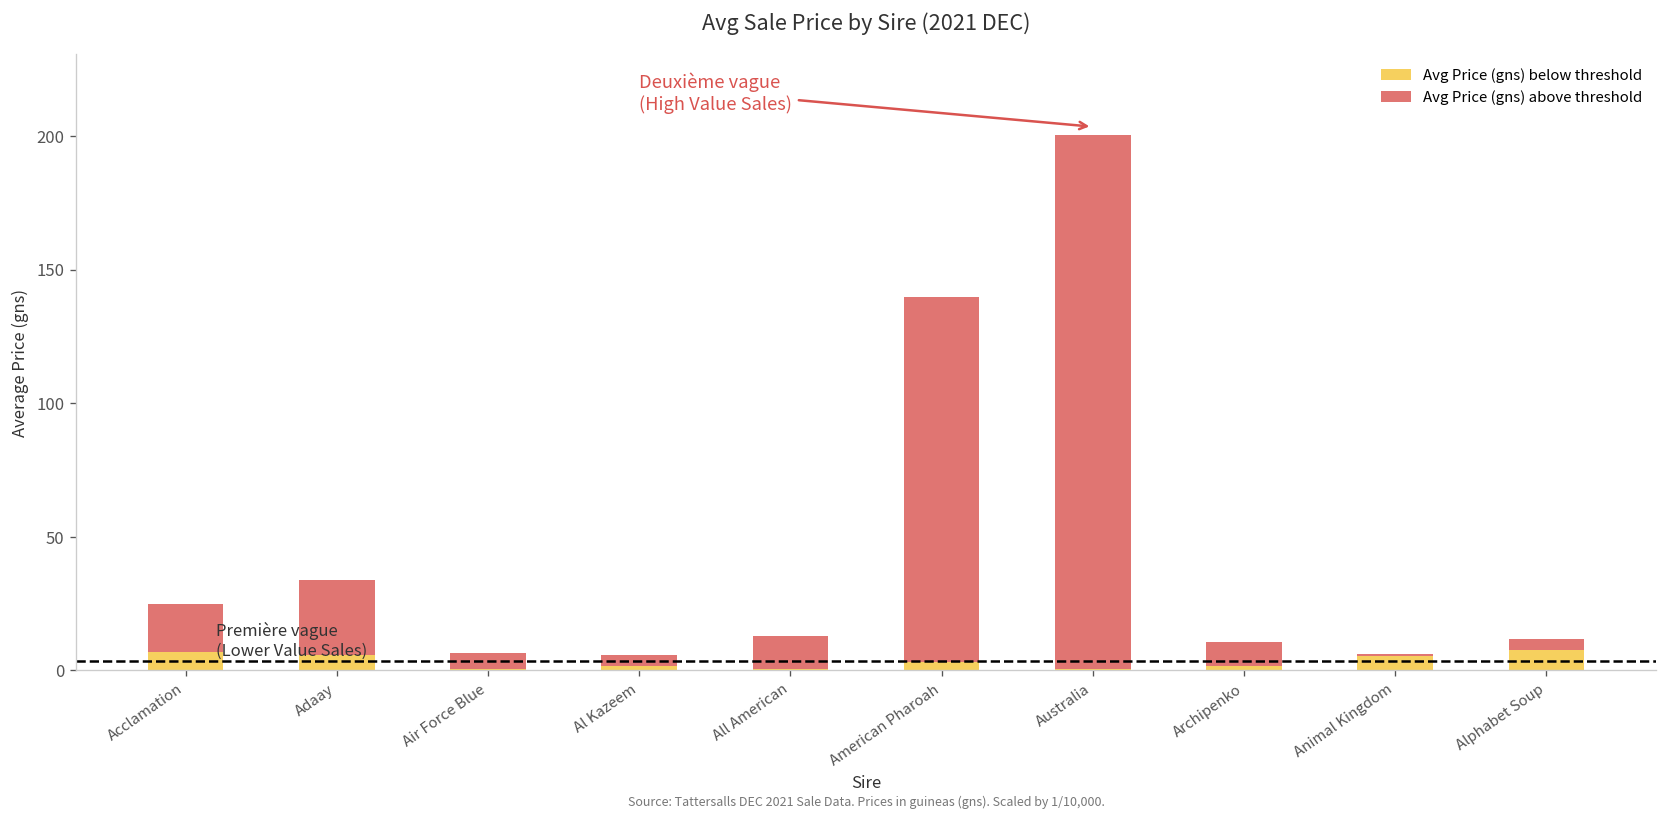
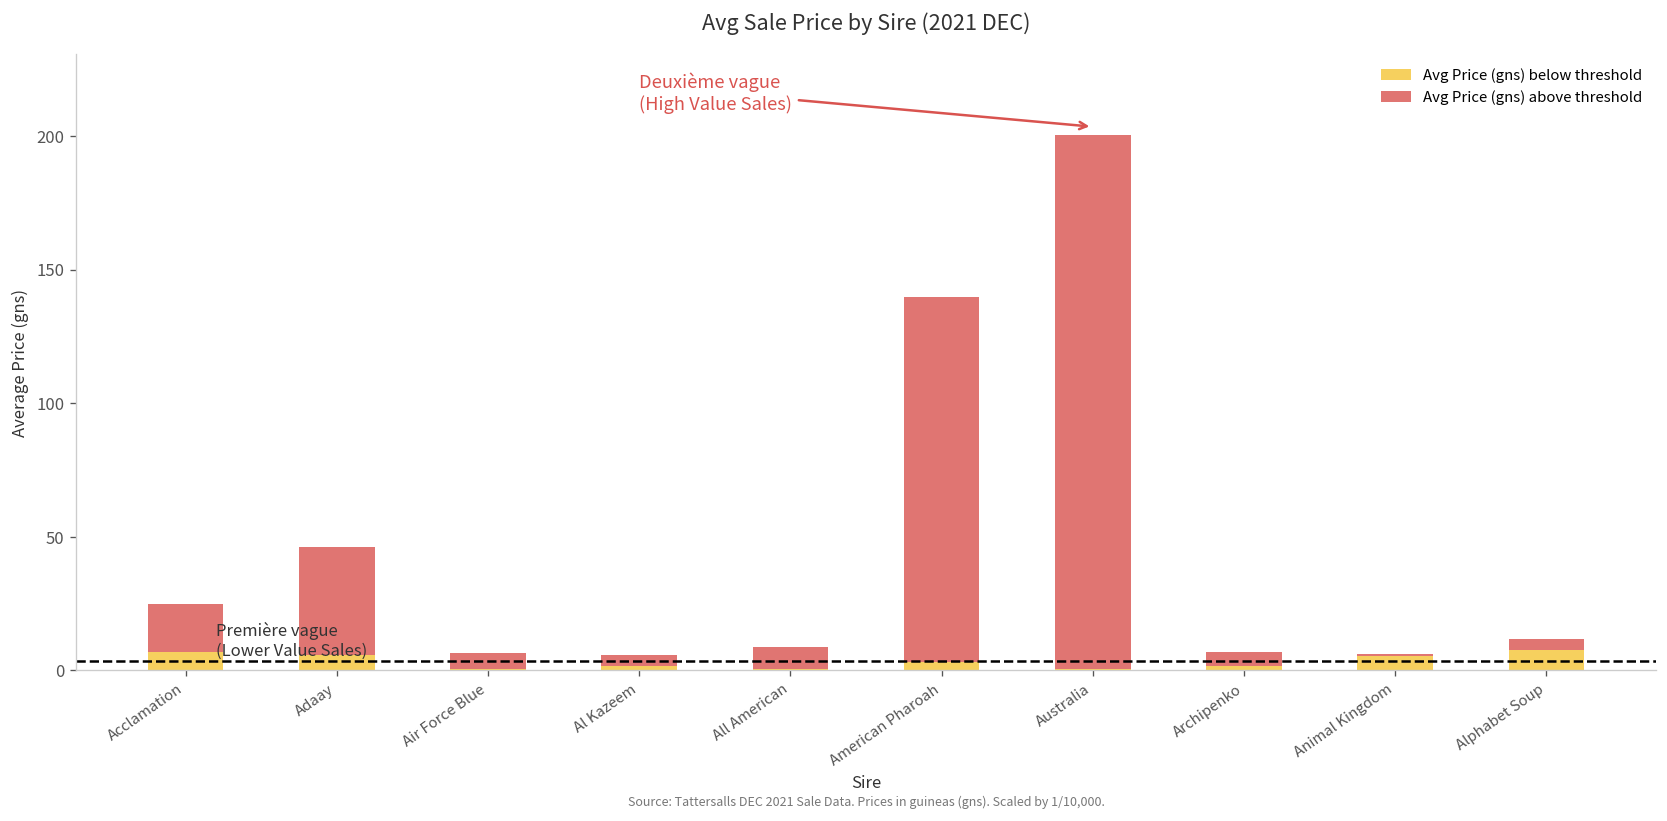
Avg Price (gns) above threshold, Adaay: 28 -> 40
Avg Price (gns) above threshold, All American: 12 -> 8
Avg Price (gns) above threshold, Archipenko: 9 -> 5
